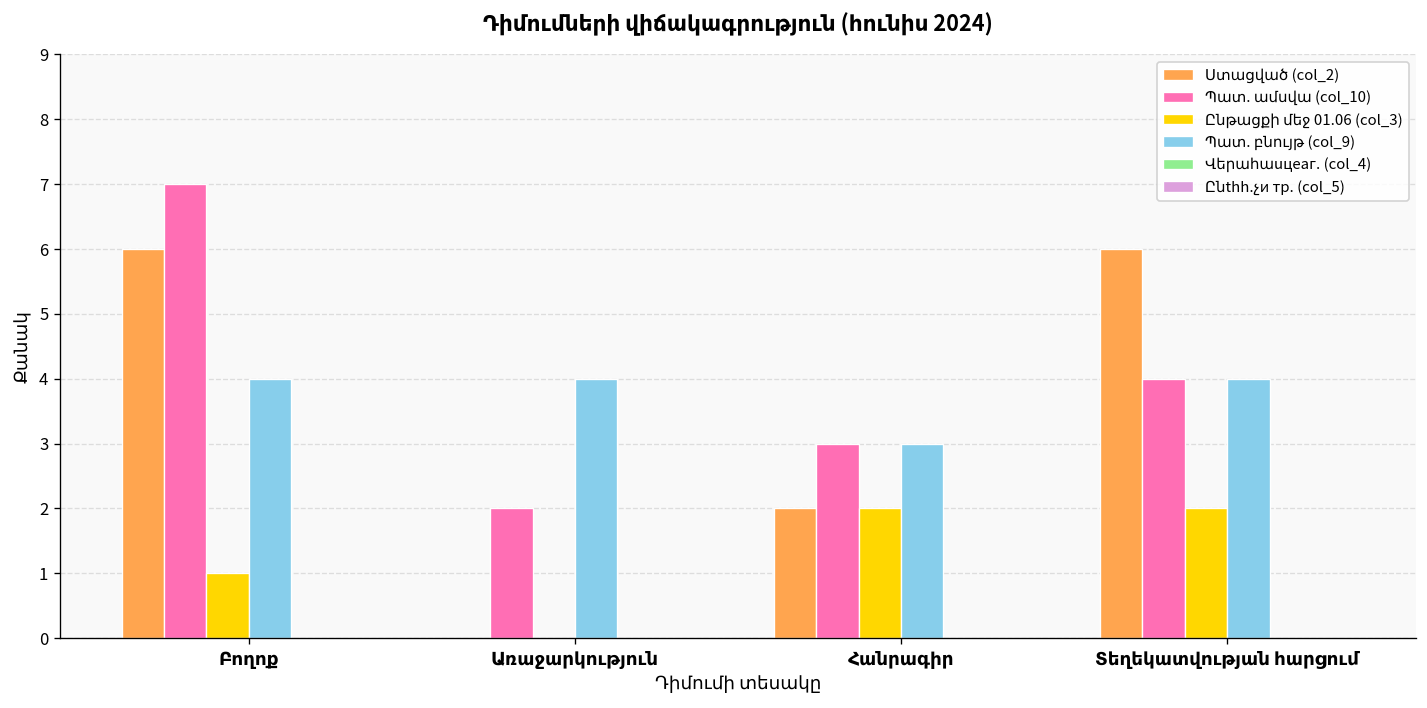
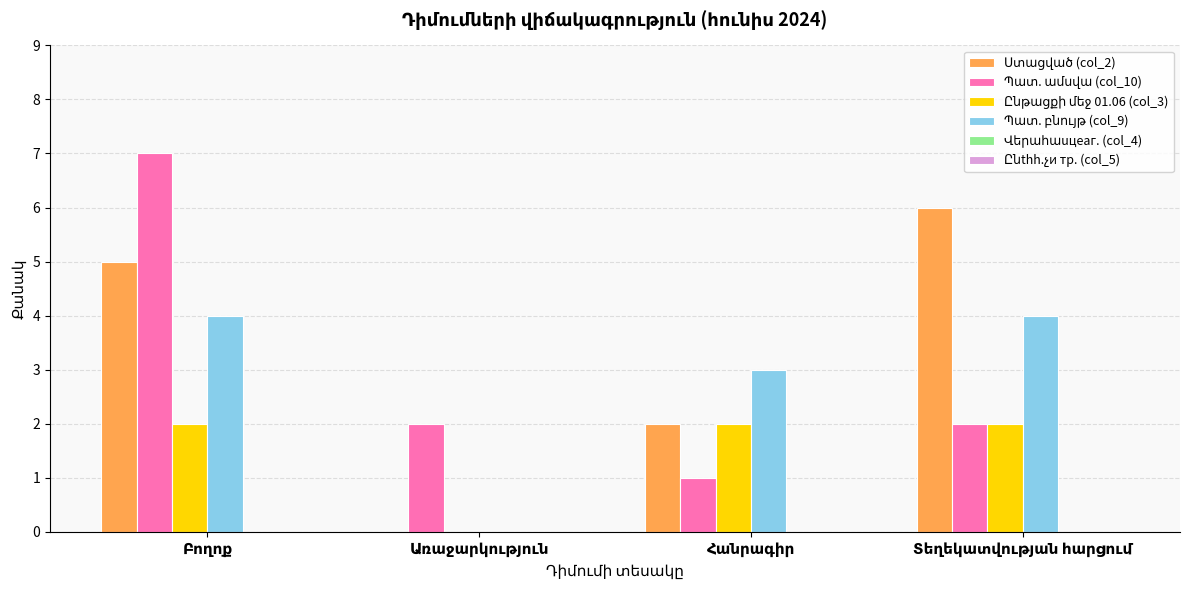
Ստացված (col_2), Բողոք: 6 -> 5
Ընթացքի մեջ 01.06 (col_3), Բողոք: 1 -> 2
Պատ. բնույթ (col_9), Առաջարկություն: 4 -> 0
Պատ. ամսվա (col_10), Հանրագիր: 3 -> 1
Պատ. ամսվա (col_10), Տեղեկատվության հարցում: 4 -> 2
